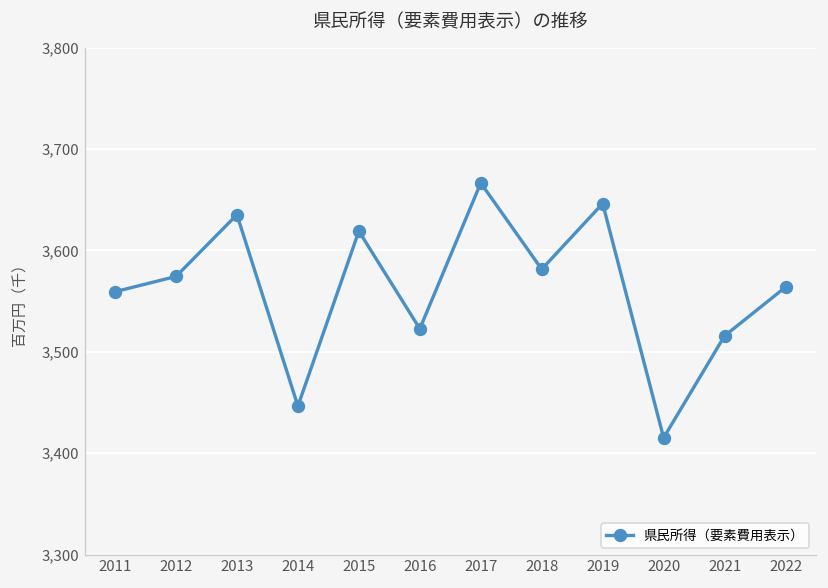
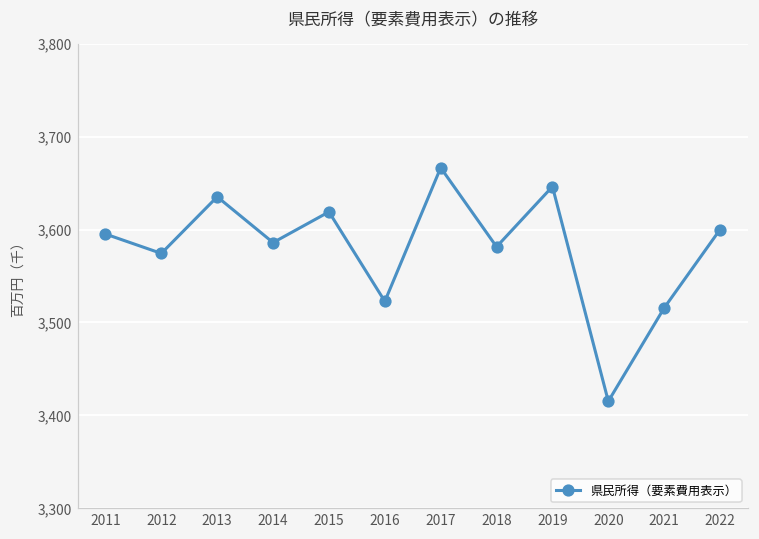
2011: 3,560 -> 3,600
2014: 3,450 -> 3,590
2022: 3,560 -> 3,600
